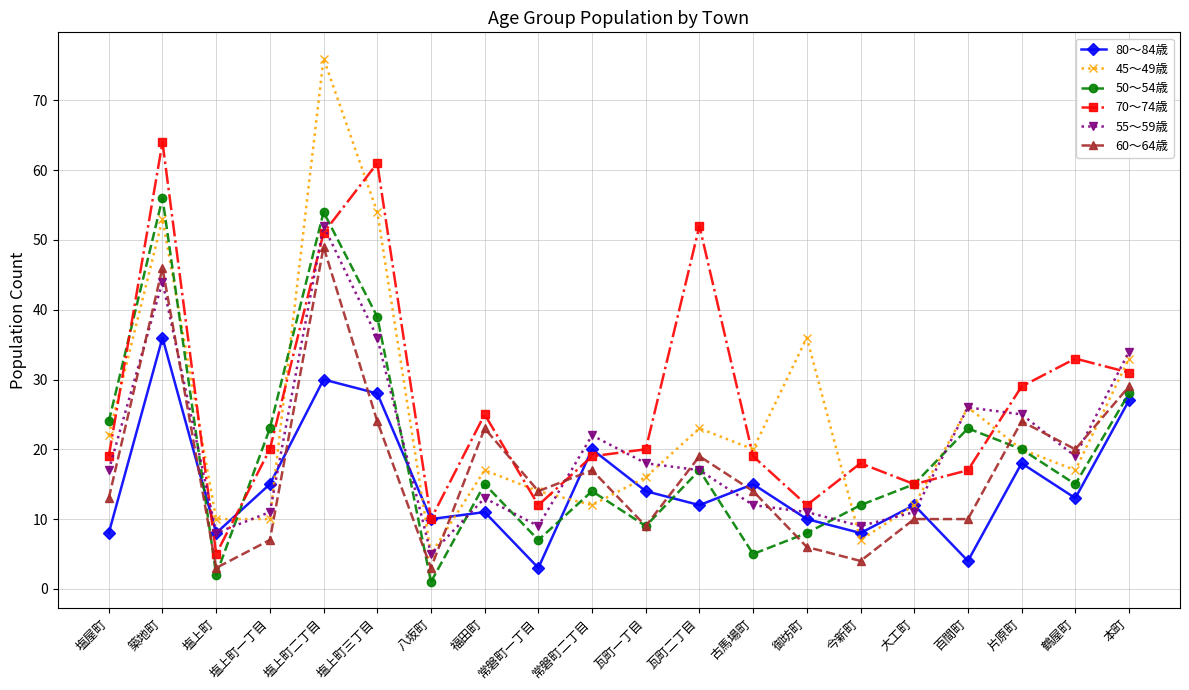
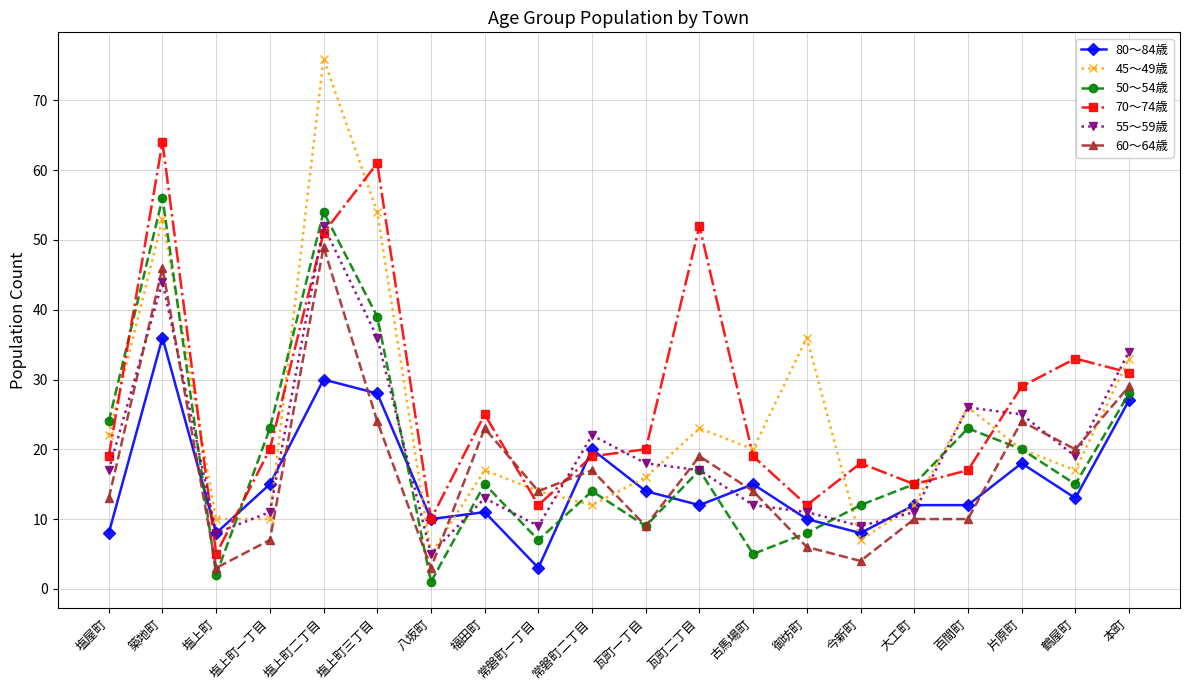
80～84歳, 百間町: 4 -> 12
